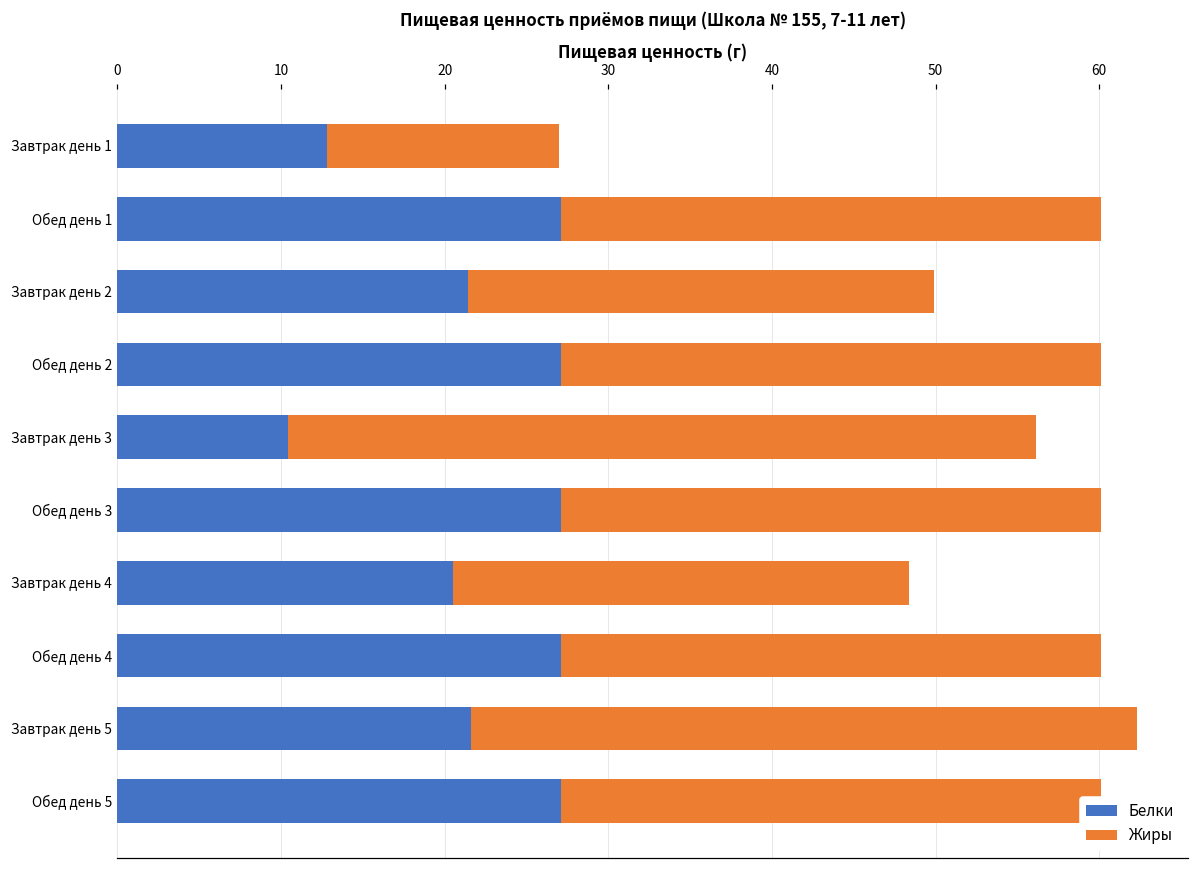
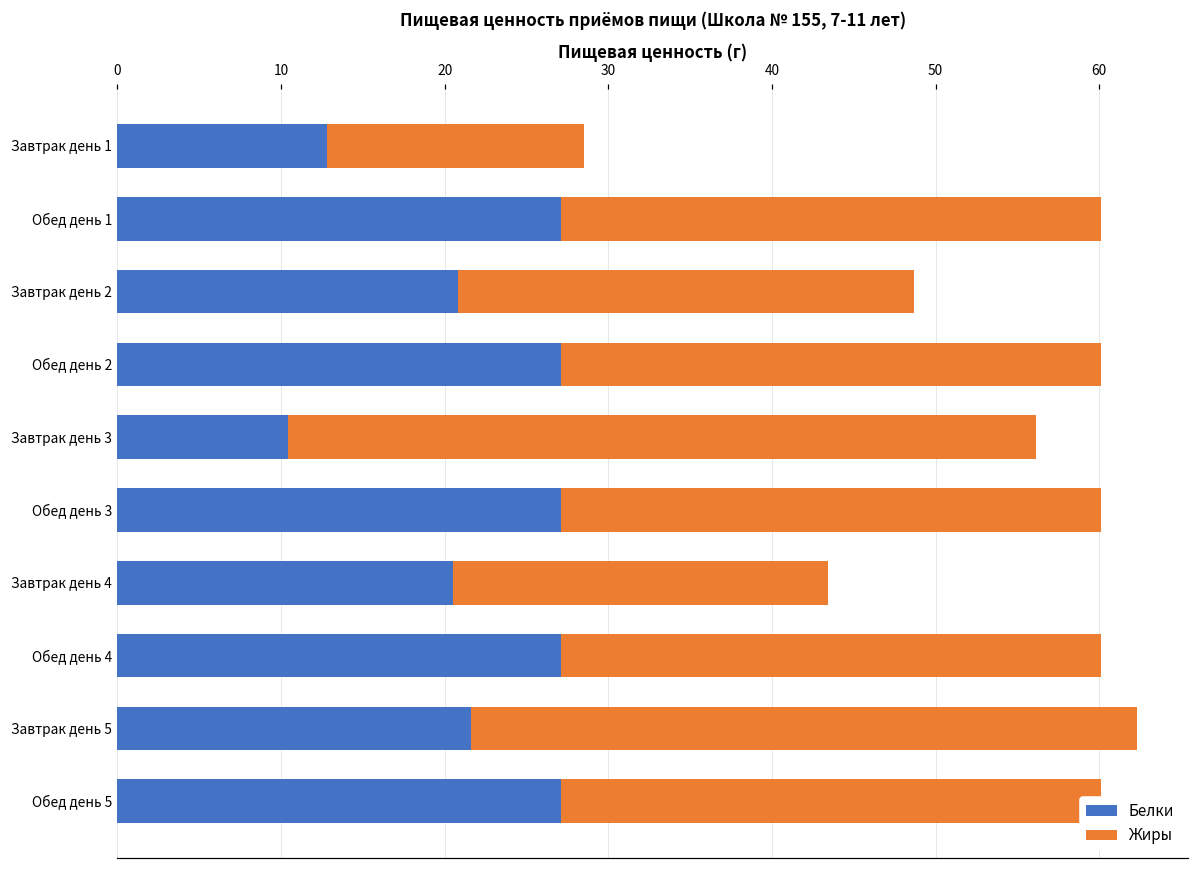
Жиры, Завтрак день 1: 14.2 -> 15.7
Белки, Завтрак день 2: 21.4 -> 20.8
Жиры, Завтрак день 2: 28.5 -> 27.9
Жиры, Завтрак день 4: 27.9 -> 22.9
